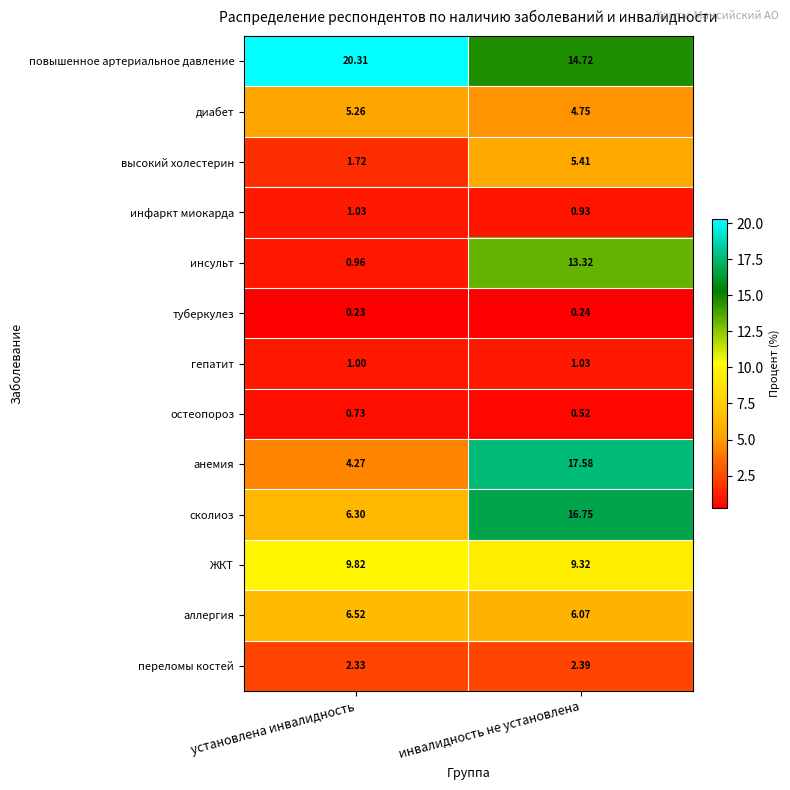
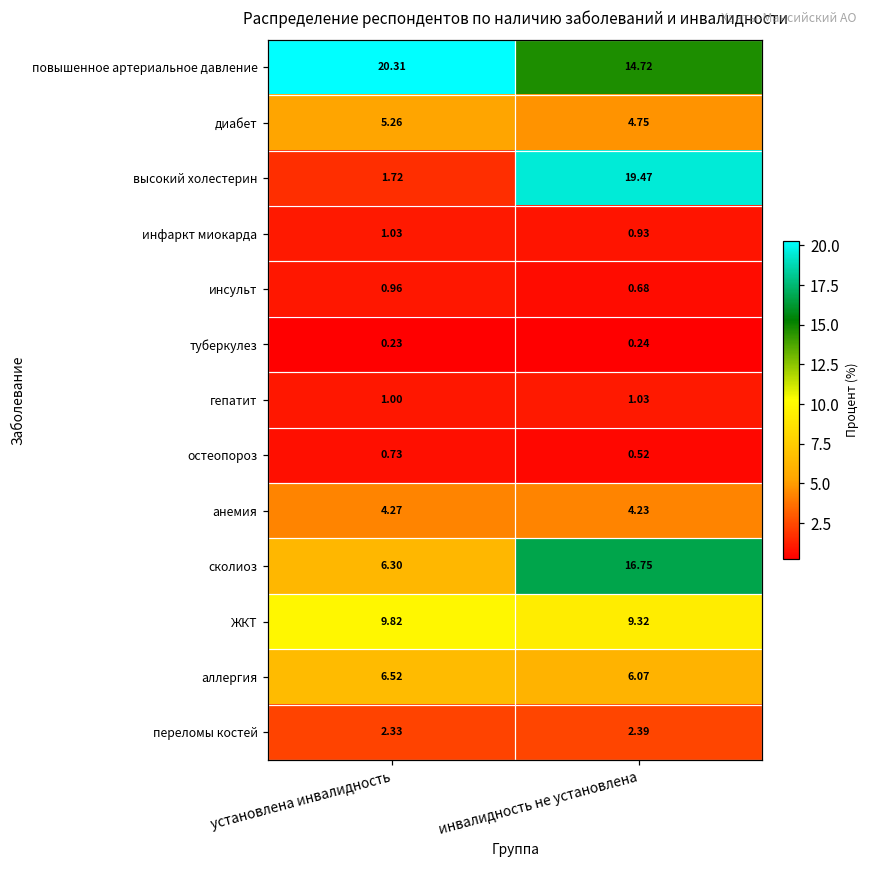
высокий холестерин, инвалидность не установлена: 5.41 -> 19.47
инсульт, инвалидность не установлена: 13.32 -> 0.68
анемия, инвалидность не установлена: 17.58 -> 4.23
